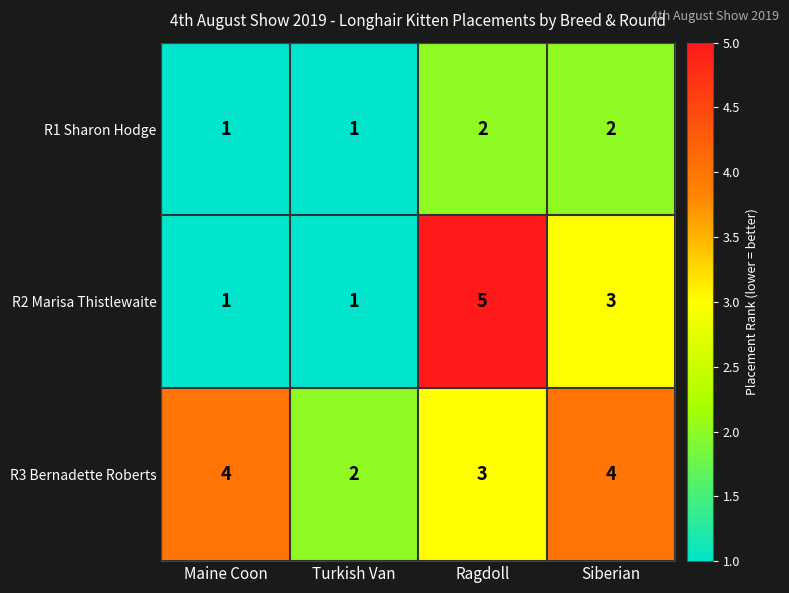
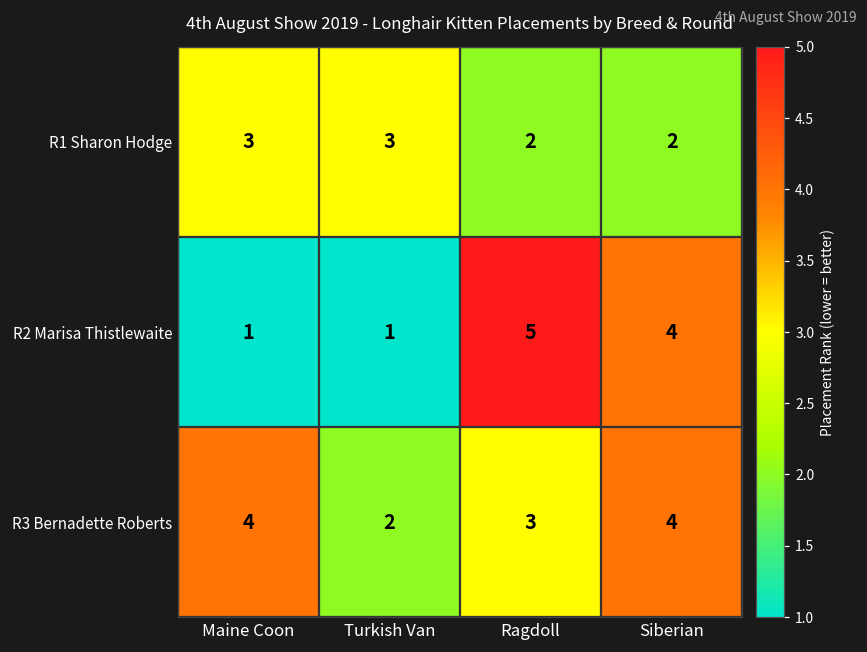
R1 Sharon Hodge, Maine Coon: 1 -> 3
R1 Sharon Hodge, Turkish Van: 1 -> 3
R2 Marisa Thistlewaite, Siberian: 3 -> 4
